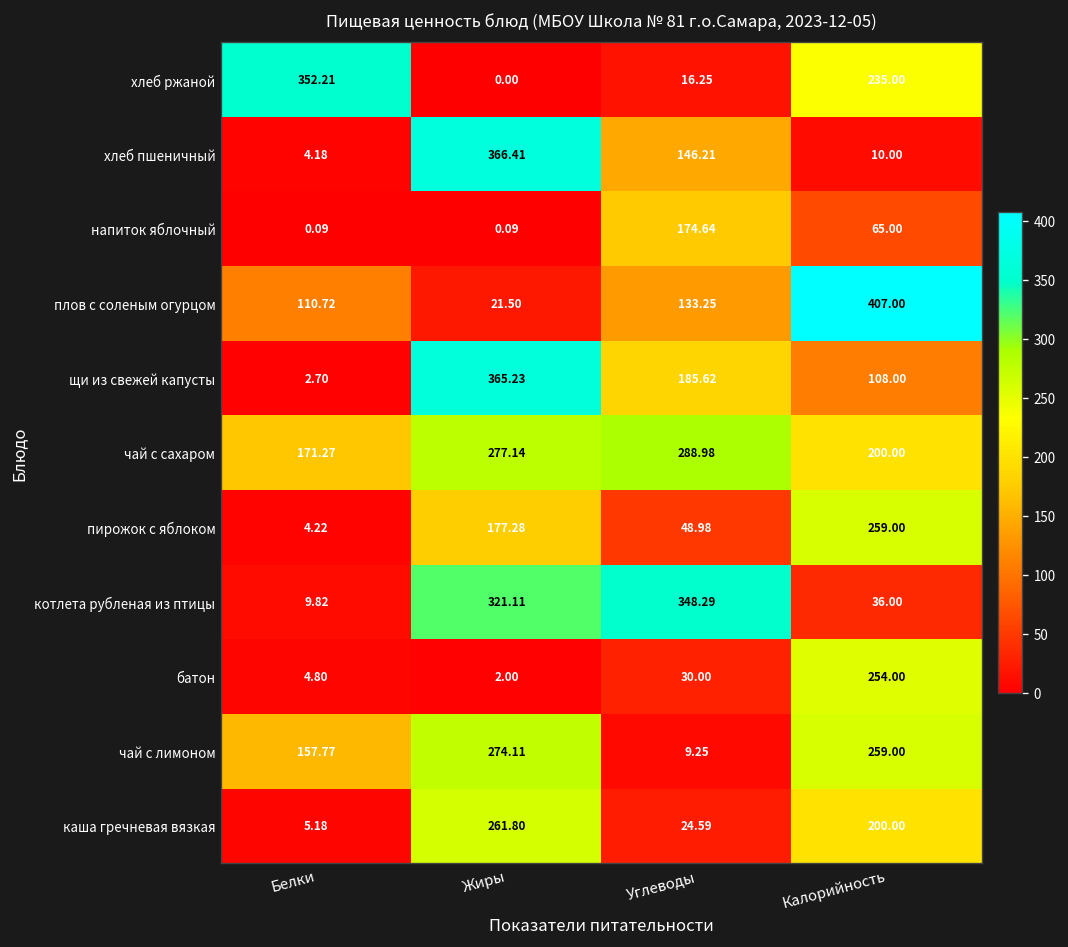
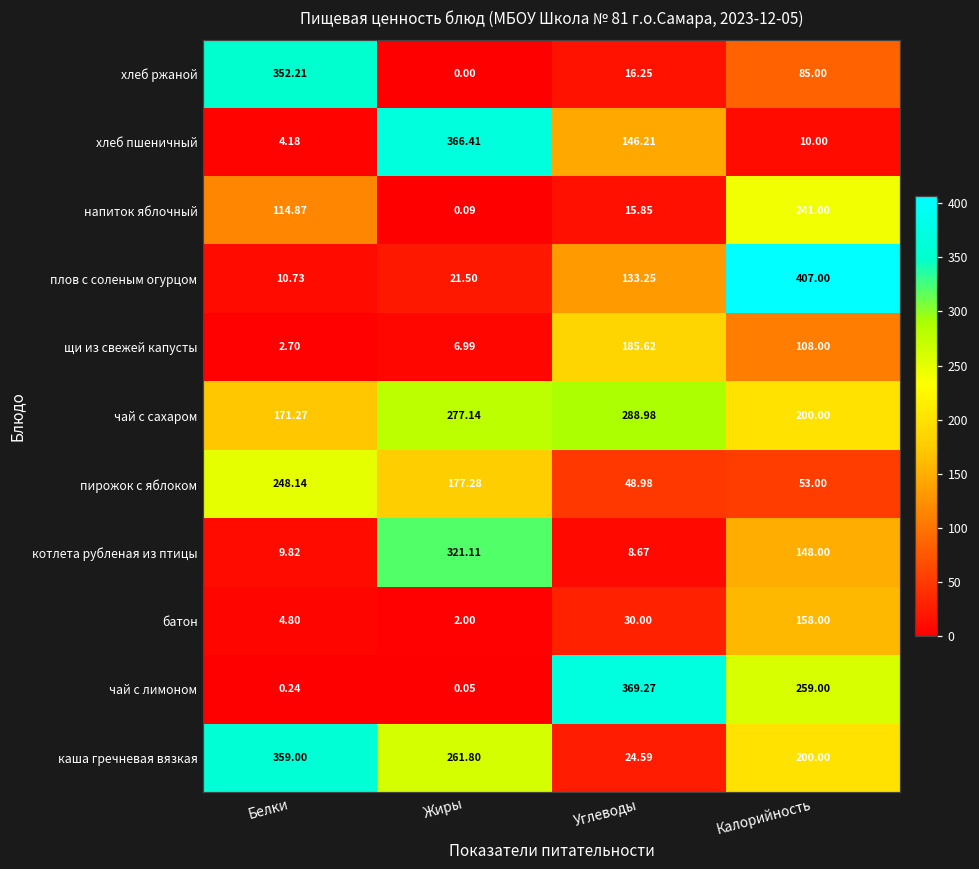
хлеб ржаной, Калорийность: 235.00 -> 85.00
напиток яблочный, Белки: 0.09 -> 114.87
напиток яблочный, Углеводы: 174.64 -> 15.85
напиток яблочный, Калорийность: 65.00 -> 241.00
плов с соленым огурцом, Белки: 110.72 -> 10.73
щи из свежей капусты, Жиры: 365.23 -> 6.99
пирожок с яблоком, Белки: 4.22 -> 248.14
пирожок с яблоком, Калорийность: 259.00 -> 53.00
котлета рубленая из птицы, Углеводы: 348.29 -> 8.67
котлета рубленая из птицы, Калорийность: 36.00 -> 148.00
батон, Калорийность: 254.00 -> 158.00
чай с лимоном, Белки: 157.77 -> 0.24
чай с лимоном, Жиры: 274.11 -> 0.05
чай с лимоном, Углеводы: 9.25 -> 369.27
каша гречневая вязкая, Белки: 5.18 -> 359.00
